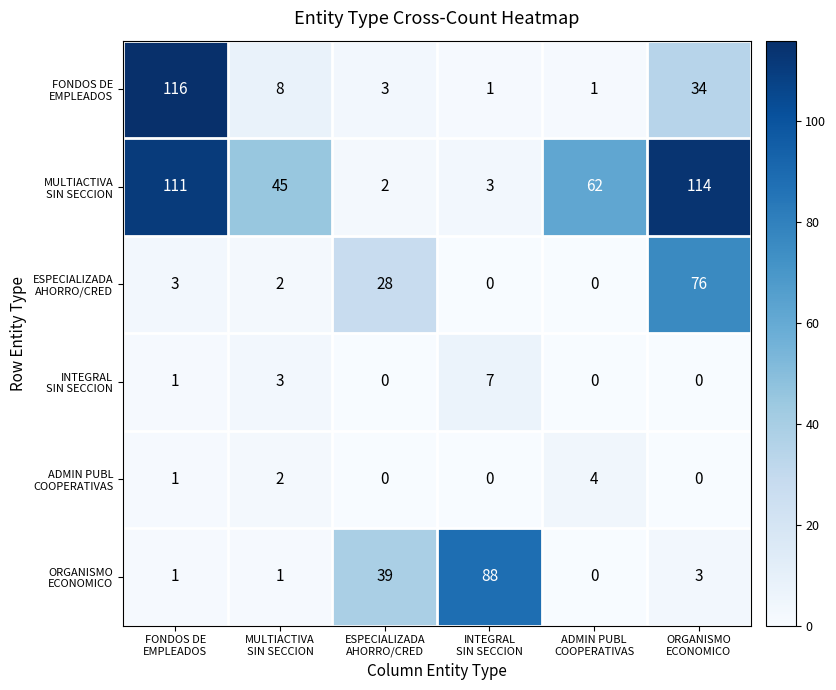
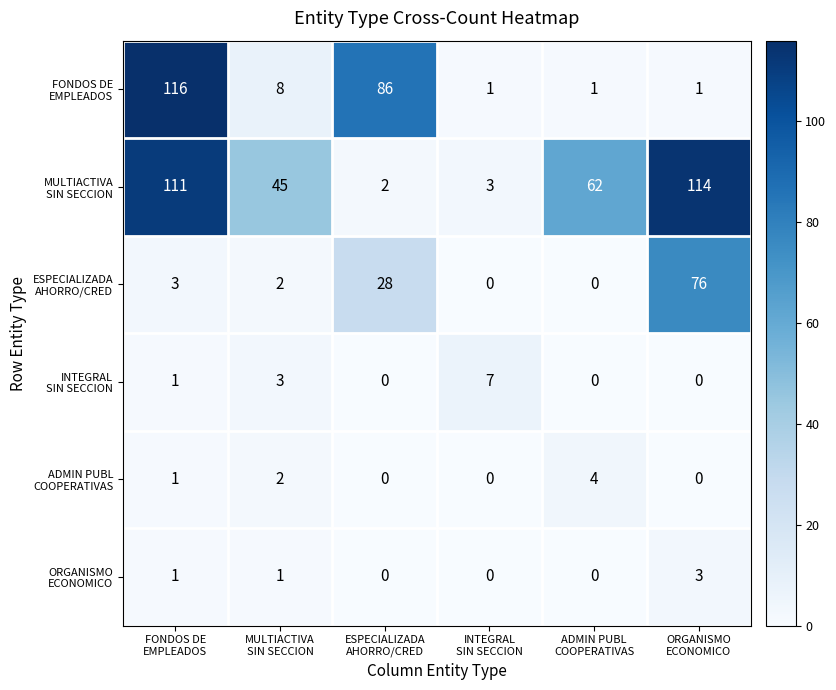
FONDOS DE EMPLEADOS, ESPECIALIZADA AHORRO/CRED: 3 -> 86
FONDOS DE EMPLEADOS, ORGANISMO ECONOMICO: 34 -> 1
ORGANISMO ECONOMICO, ESPECIALIZADA AHORRO/CRED: 39 -> 0
ORGANISMO ECONOMICO, INTEGRAL SIN SECCION: 88 -> 0
